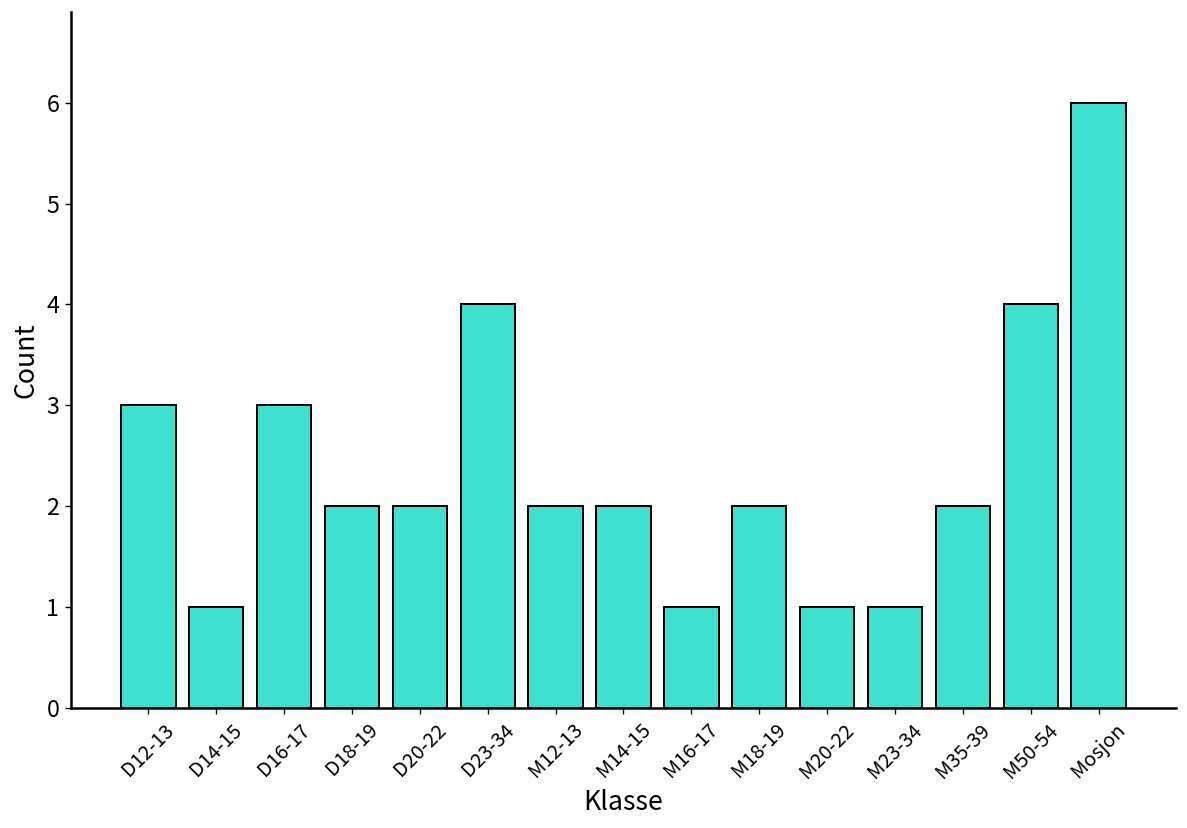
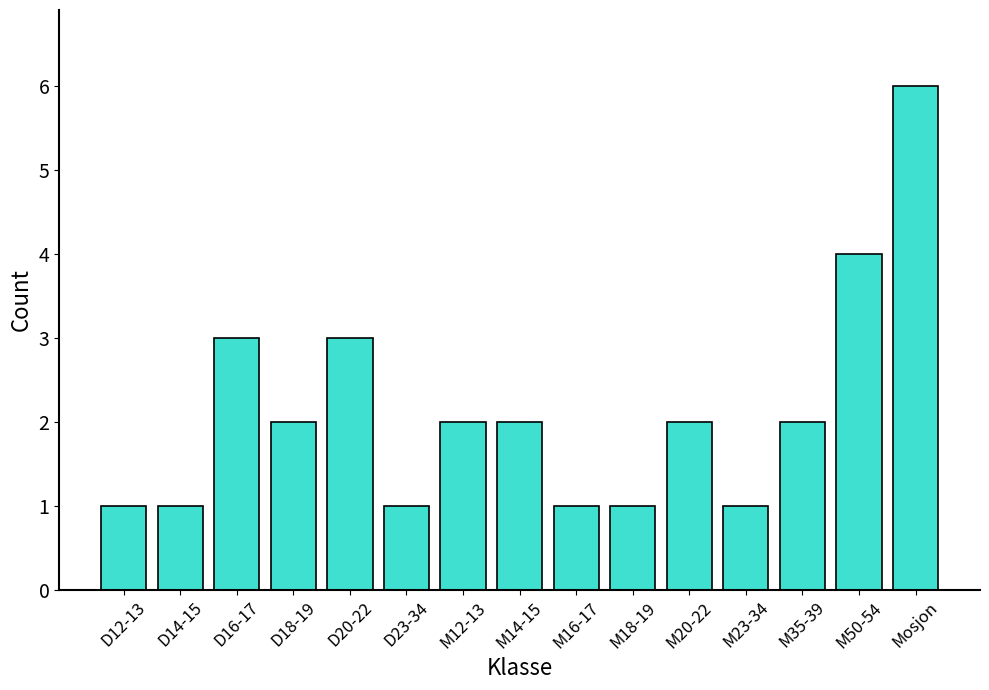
D12-13: 3 -> 1
D20-22: 2 -> 3
D23-34: 4 -> 1
M18-19: 2 -> 1
M20-22: 1 -> 2
